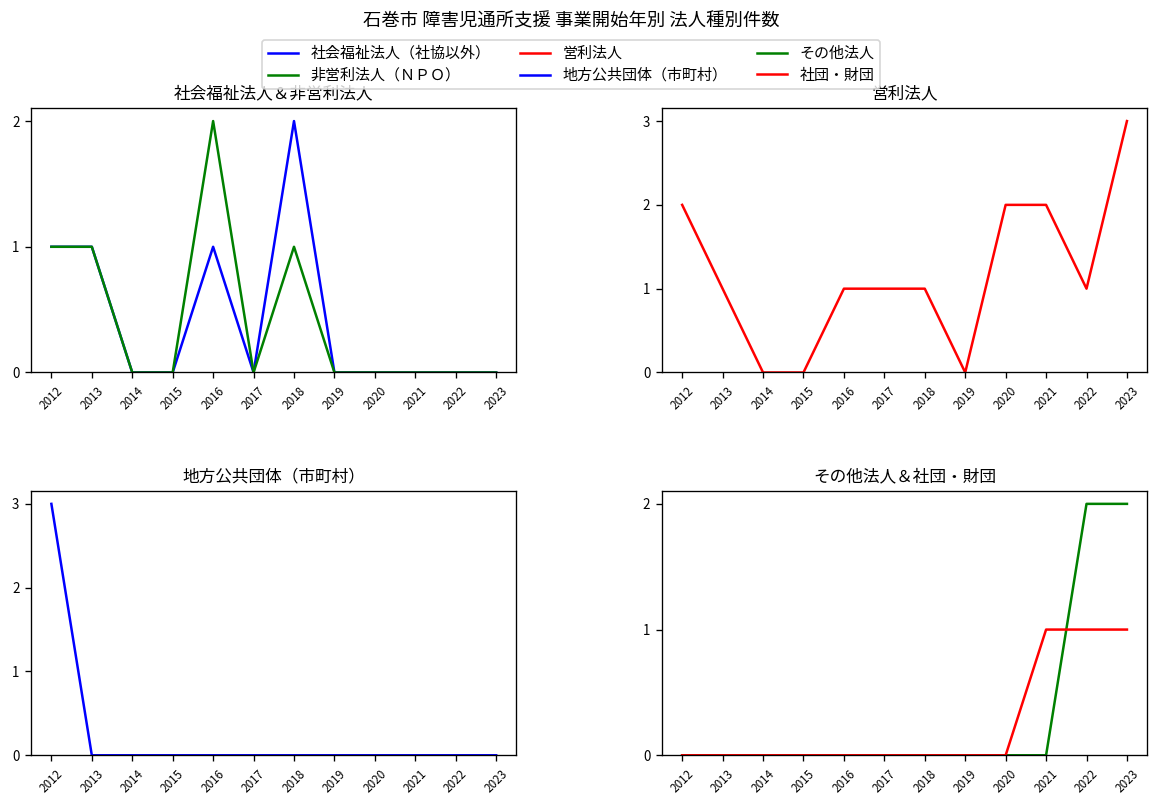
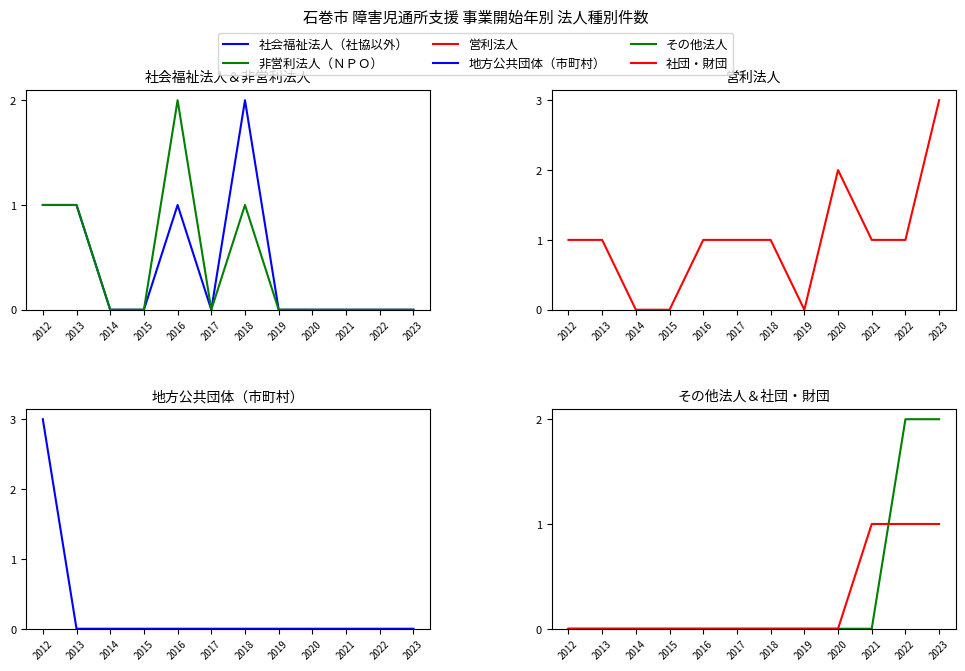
営利法人, 2012: 2 -> 1
営利法人, 2021: 2 -> 1
